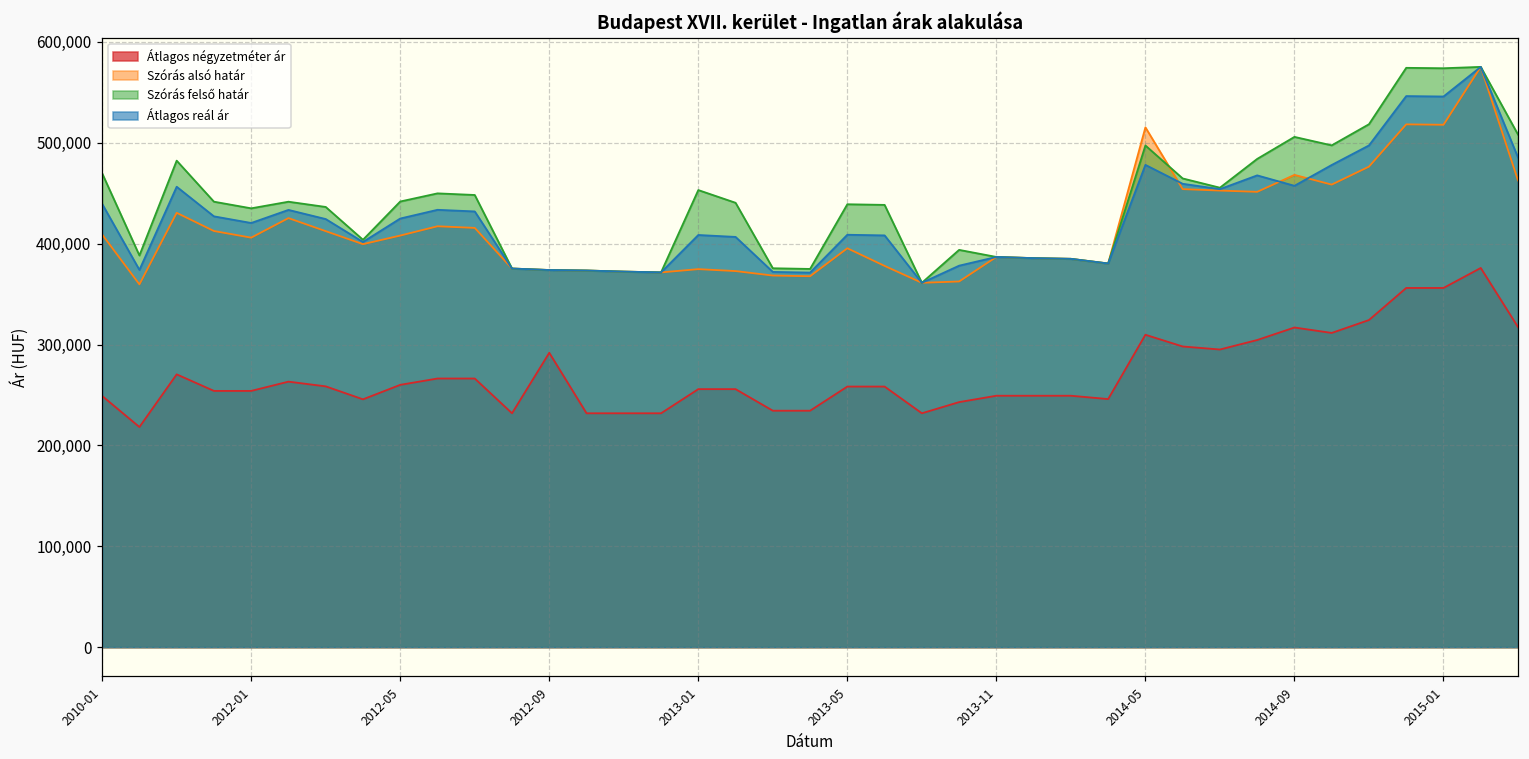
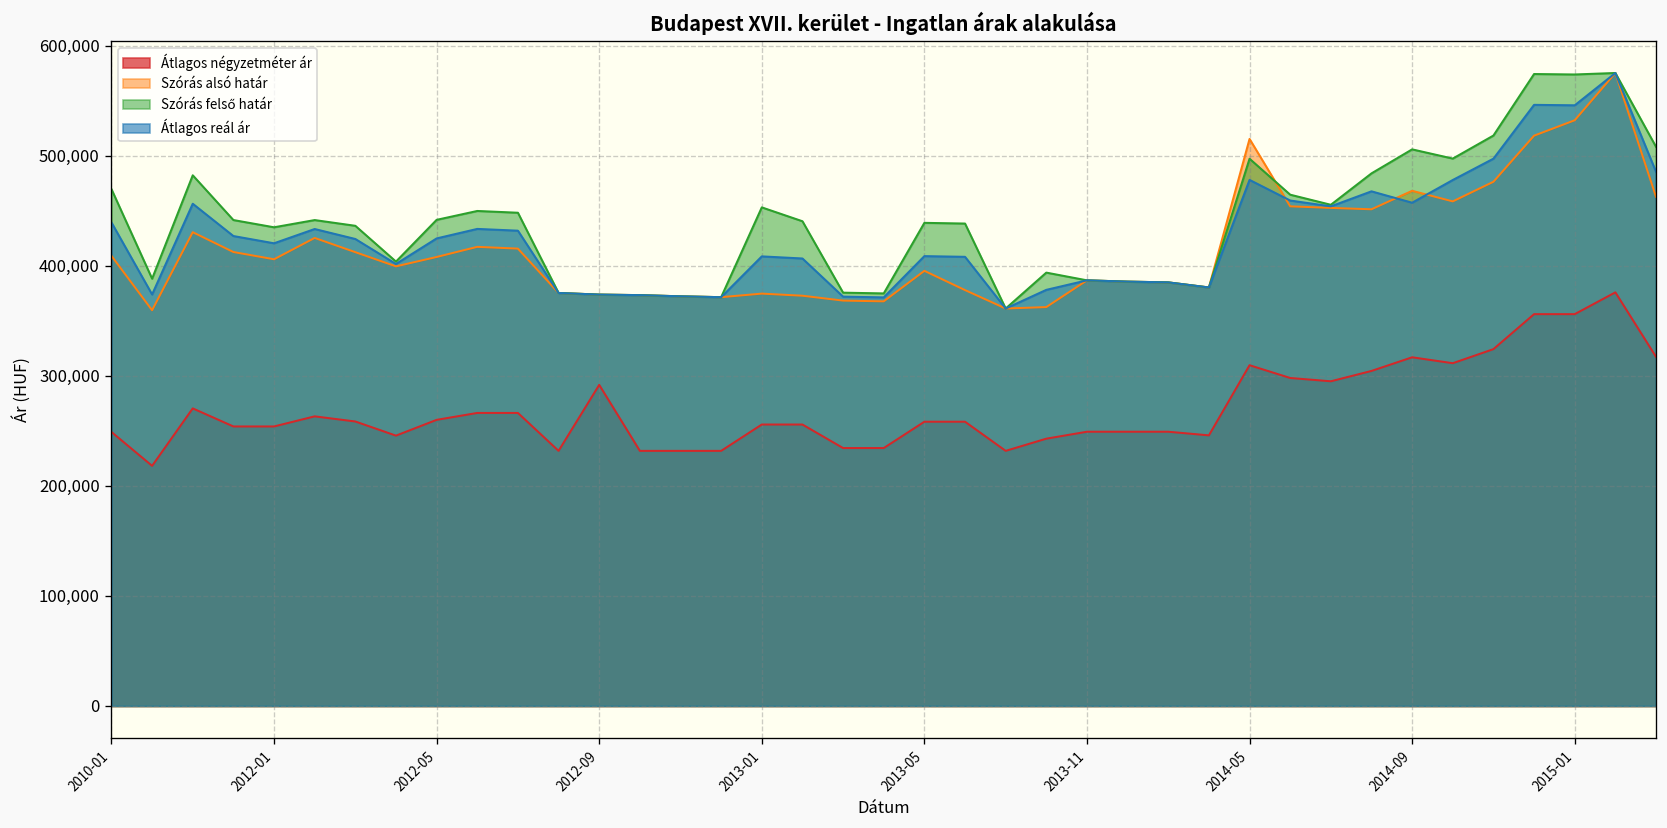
Szórás alsó határ, 2015-01: 520,000 -> 530,000
